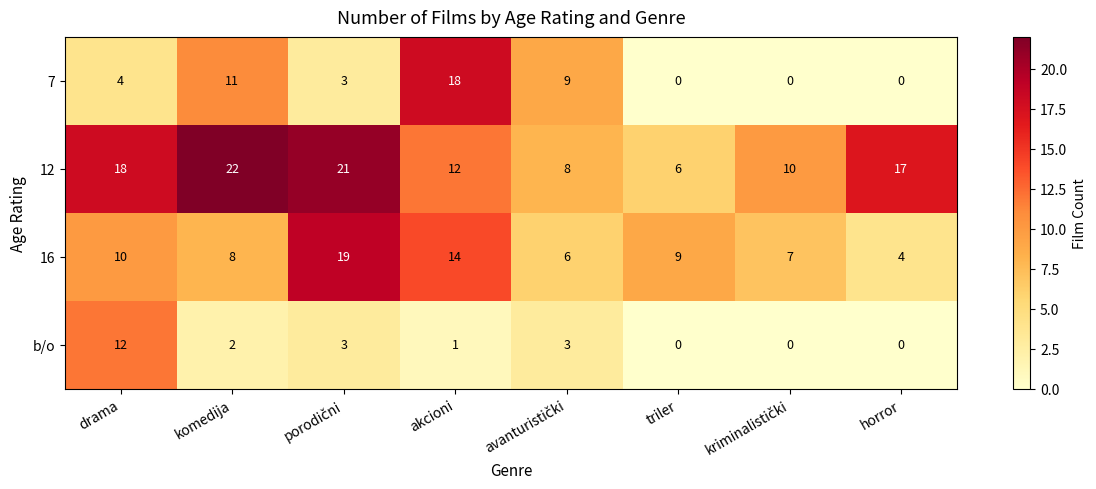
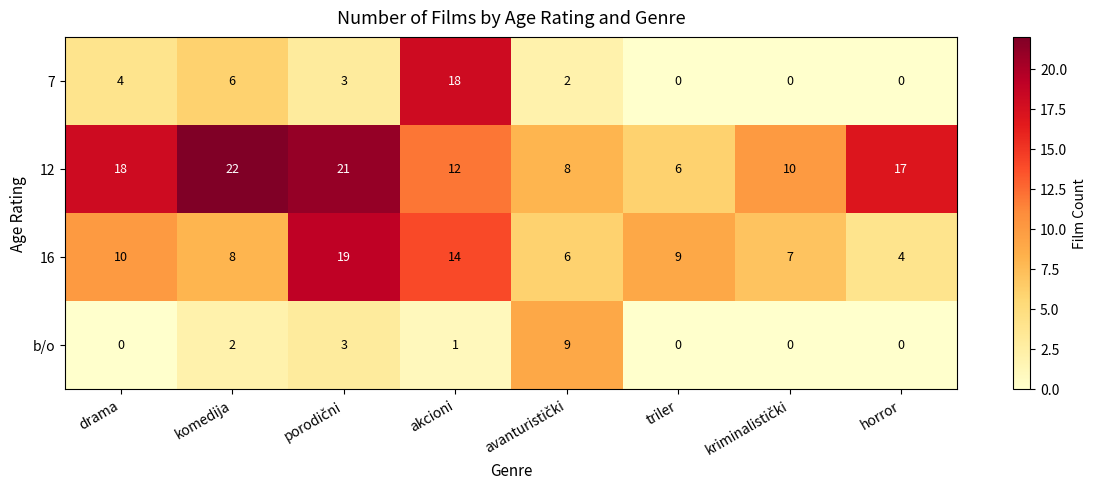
7, komedija: 11 -> 6
7, avanturistički: 9 -> 2
b/o, drama: 12 -> 0
b/o, avanturistički: 3 -> 9
